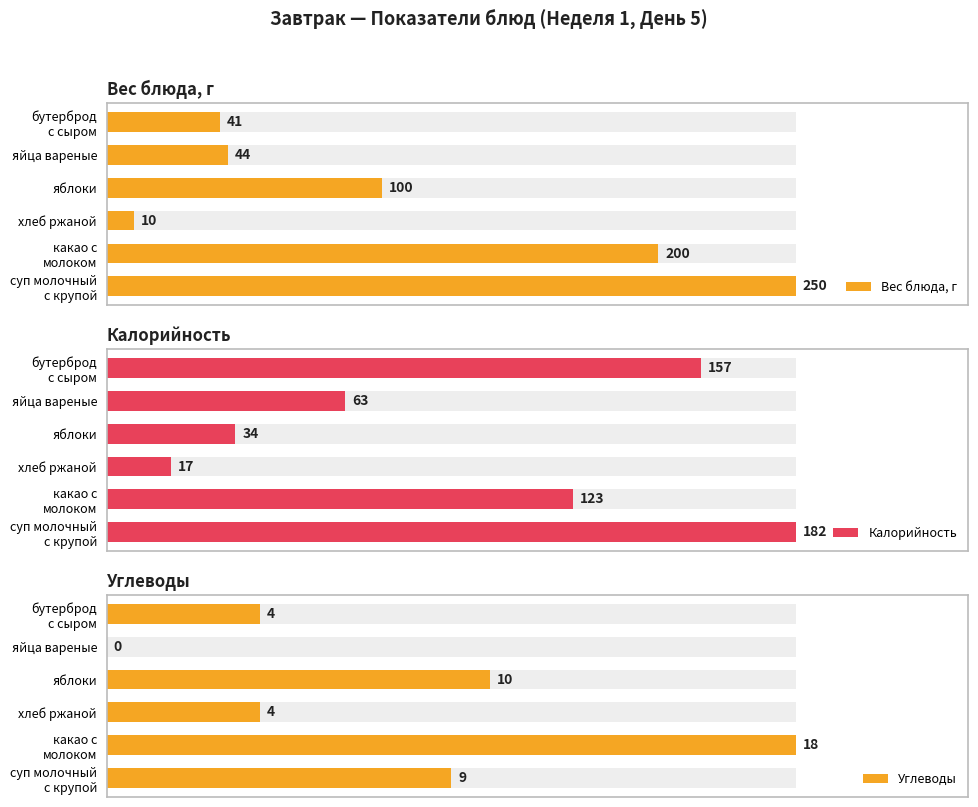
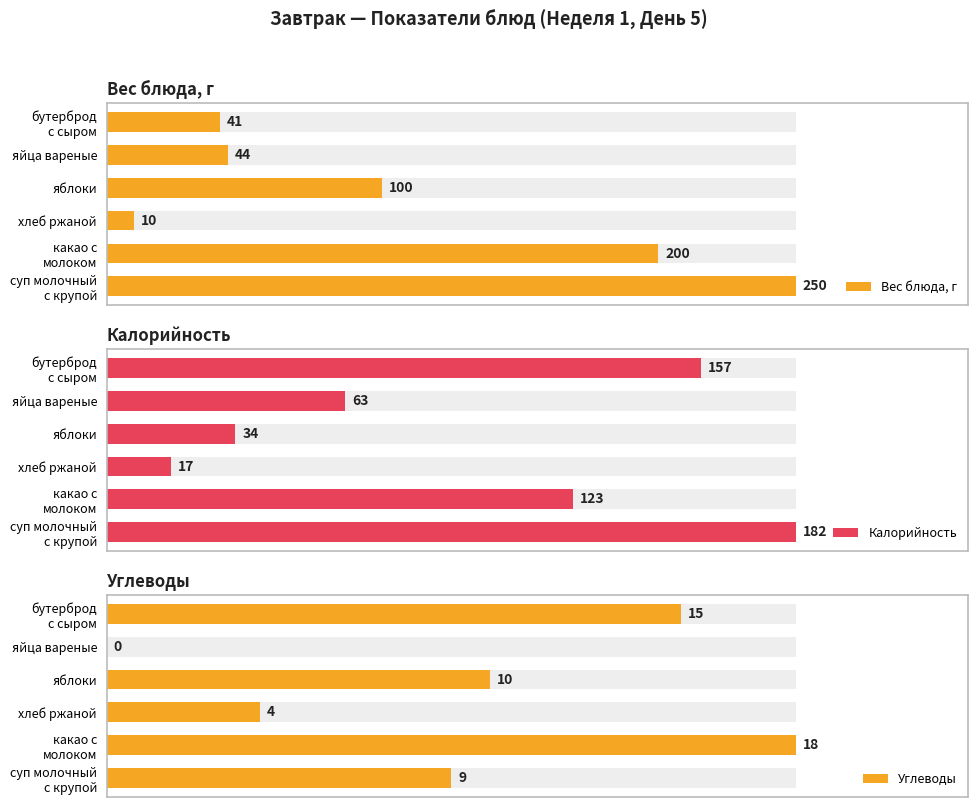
Углеводы, Углеводы, бутерброд с сыром: 4 -> 15
